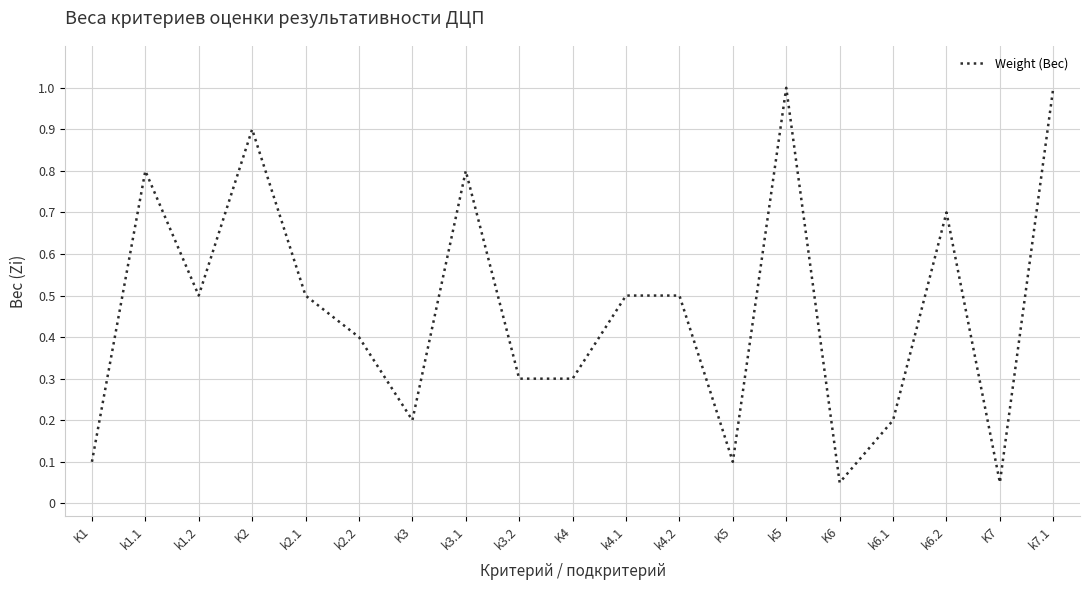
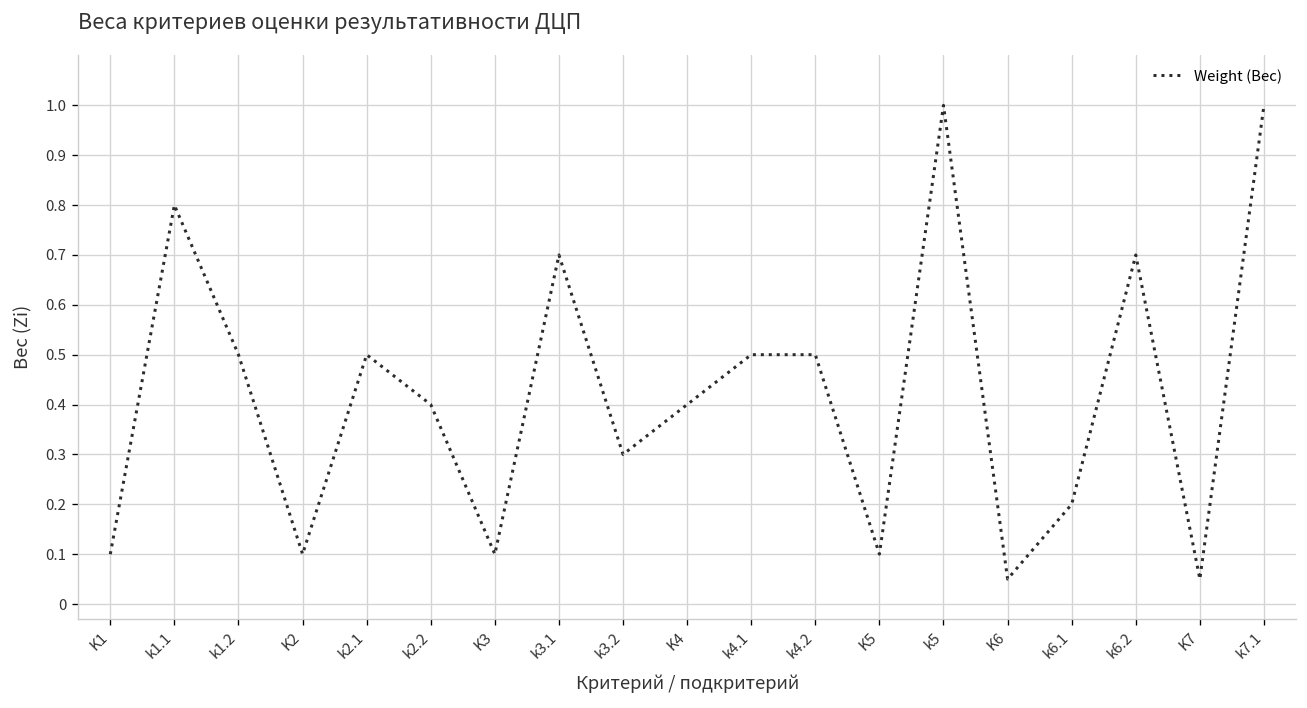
K2: 0.9 -> 0.1
K3: 0.2 -> 0.1
k3.1: 0.8 -> 0.7
K4: 0.3 -> 0.4
